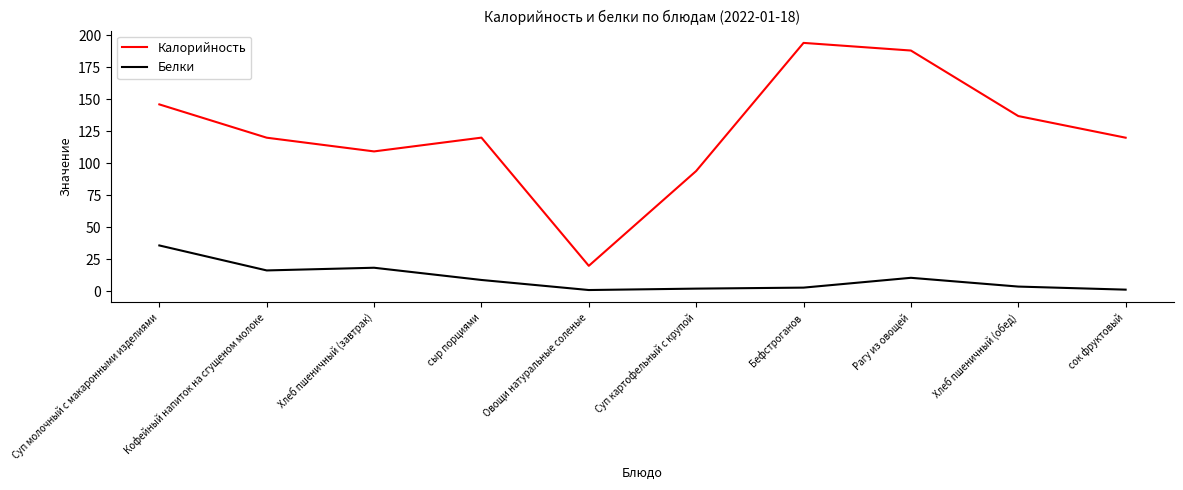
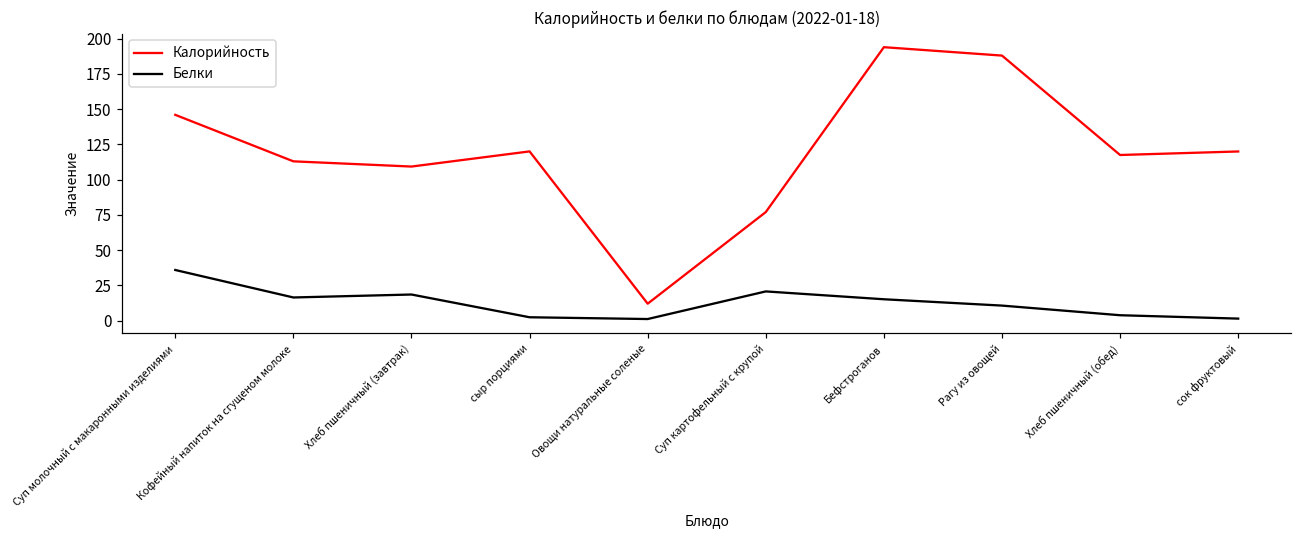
Калорийность, Кофейный напиток на сгущеном молоке: 120 -> 113
Белки, сыр порциями: 9 -> 2
Калорийность, Овощи натуральные соленые: 20 -> 12
Калорийность, Суп картофельный с крупой: 94 -> 77
Белки, Суп картофельный с крупой: 2 -> 21
Белки, Бефстроганов: 3 -> 15
Калорийность, Хлеб пшеничный (обед): 137 -> 118
